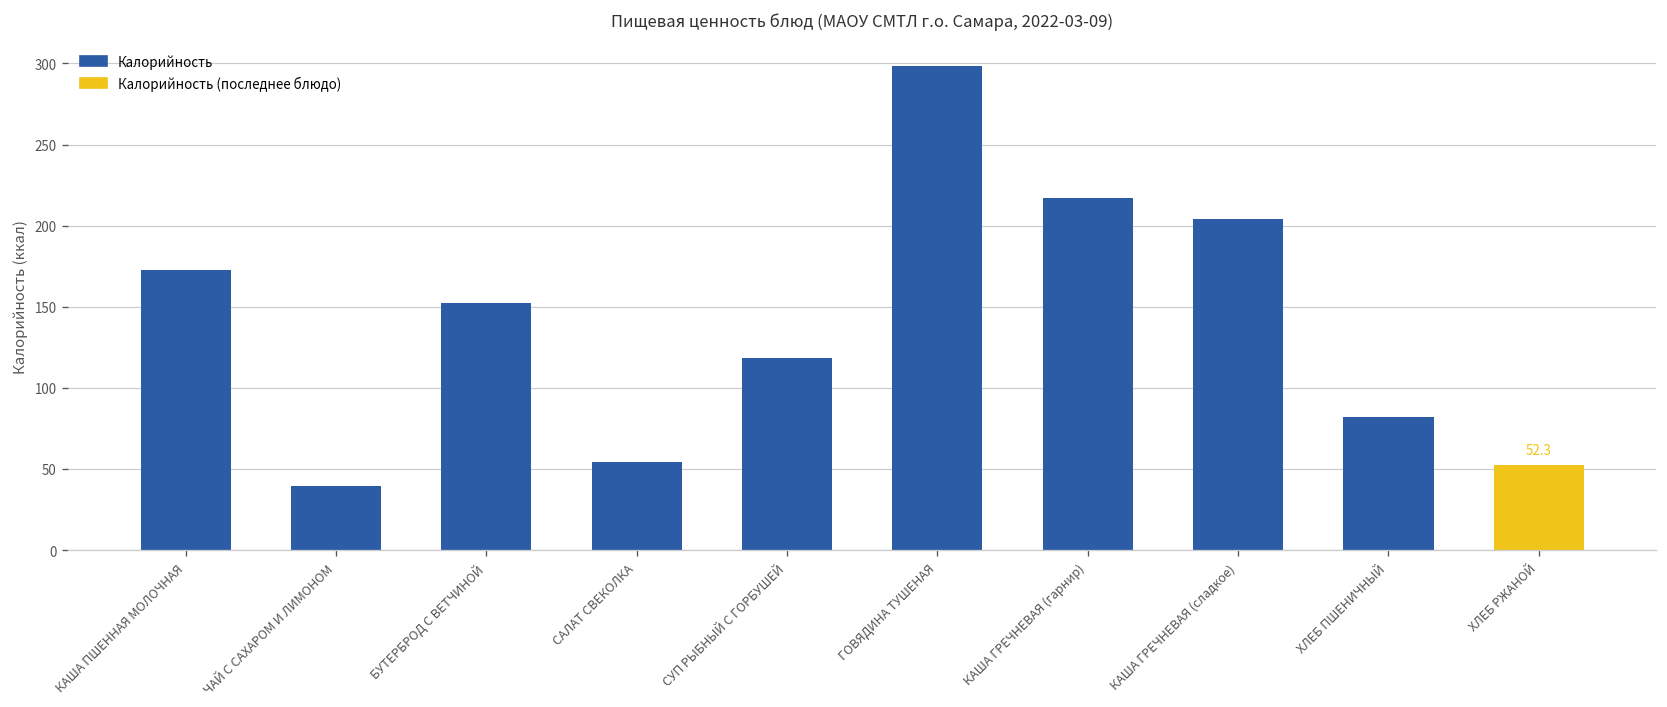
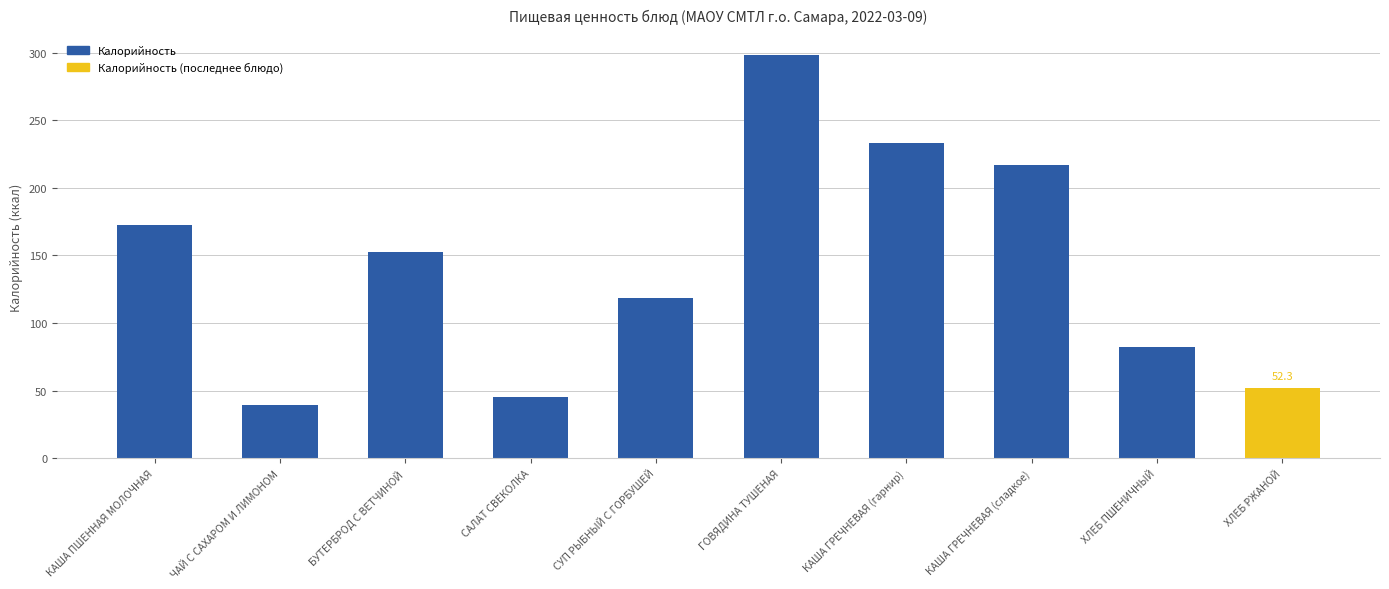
САЛАТ СВЕКОЛКА: 55 -> 46
КАША ГРЕЧНЕВАЯ (гарнир): 217 -> 233
КАША ГРЕЧНЕВАЯ (сладкое): 204 -> 217
